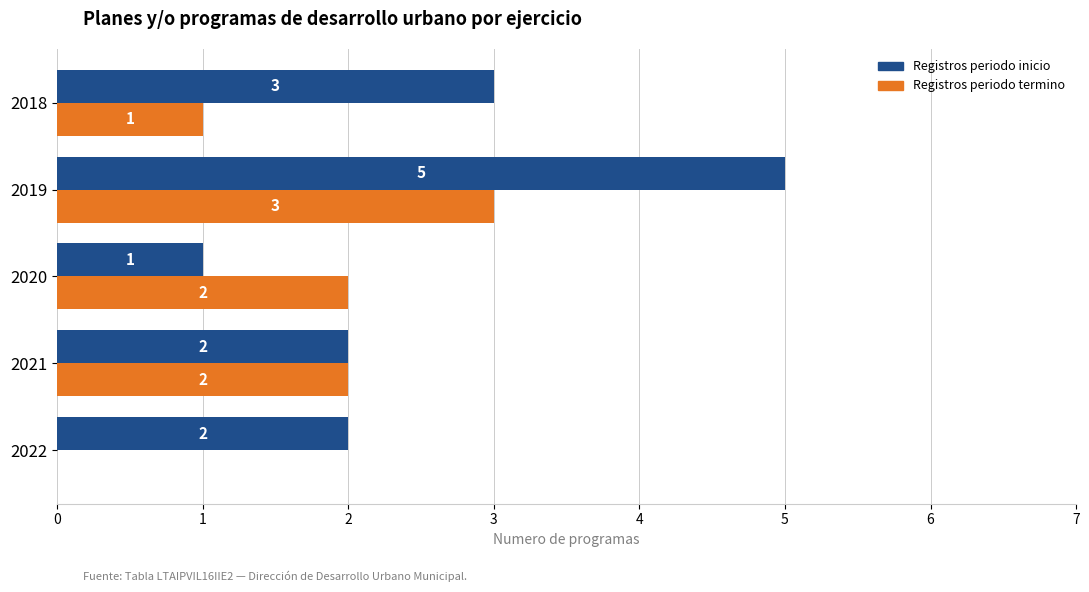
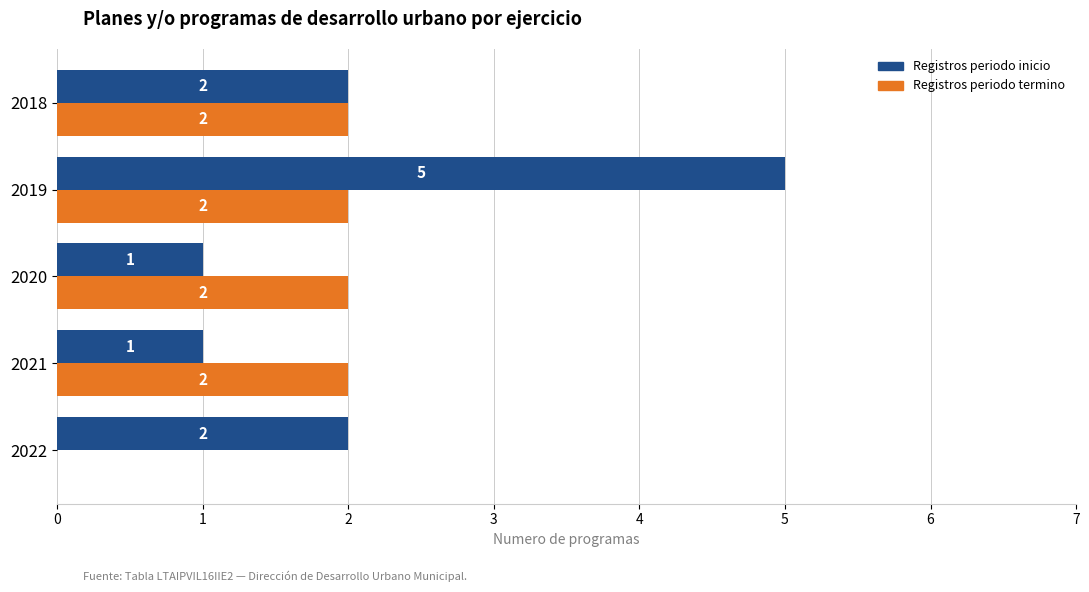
Registros periodo inicio, 2018: 3 -> 2
Registros periodo termino, 2018: 1 -> 2
Registros periodo termino, 2019: 3 -> 2
Registros periodo inicio, 2021: 2 -> 1
